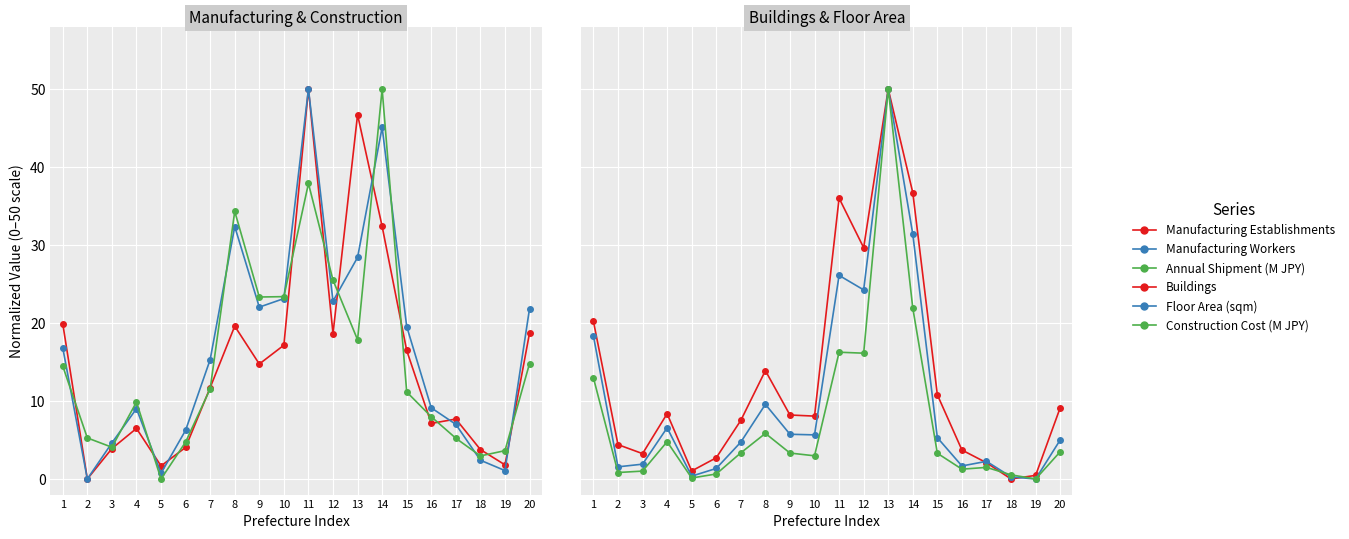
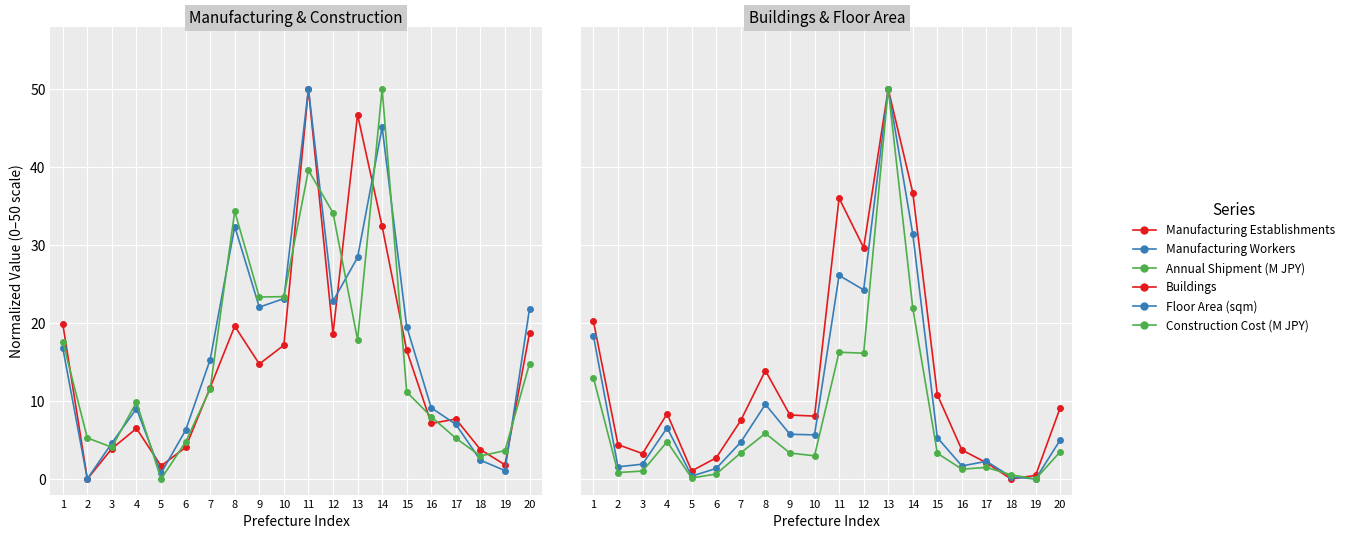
Manufacturing & Construction, Annual Shipment (M JPY), 1: 14 -> 18
Manufacturing & Construction, Annual Shipment (M JPY), 11: 38 -> 40
Manufacturing & Construction, Annual Shipment (M JPY), 12: 25 -> 34
